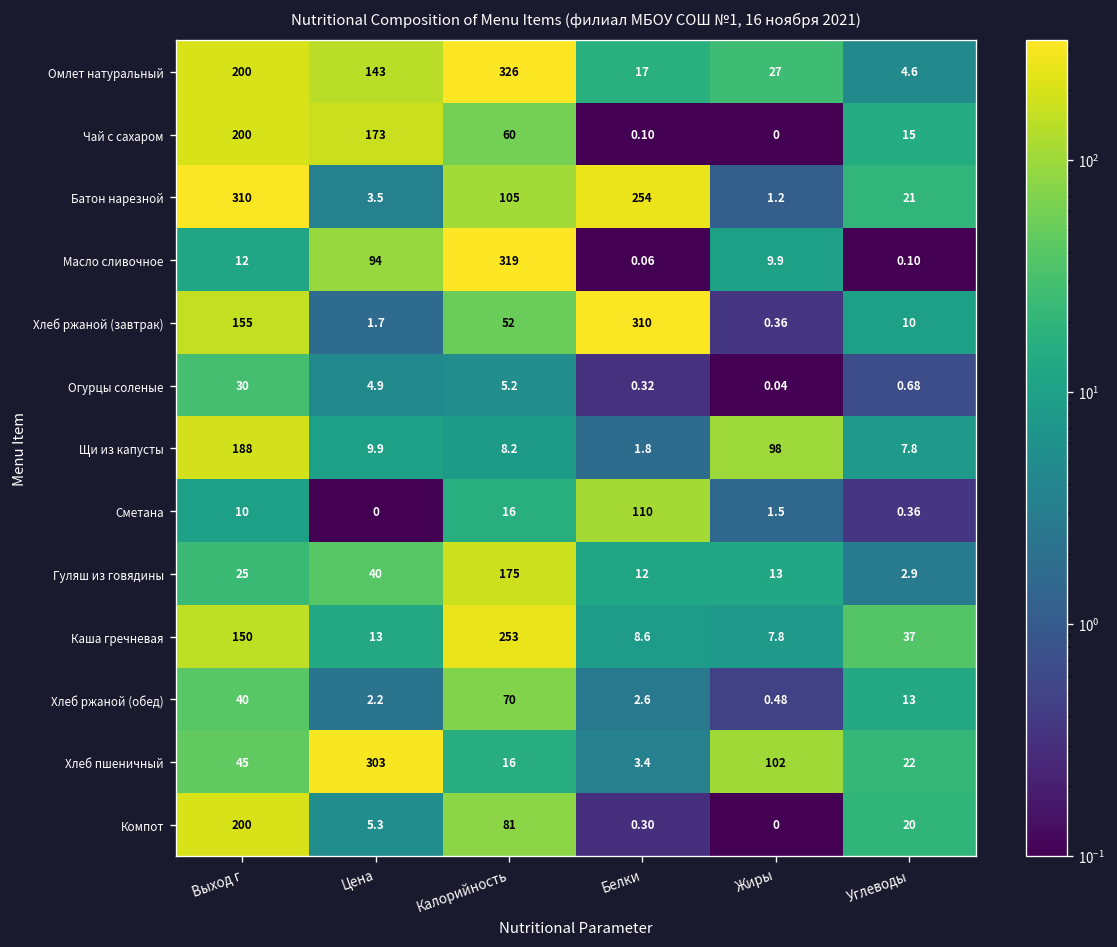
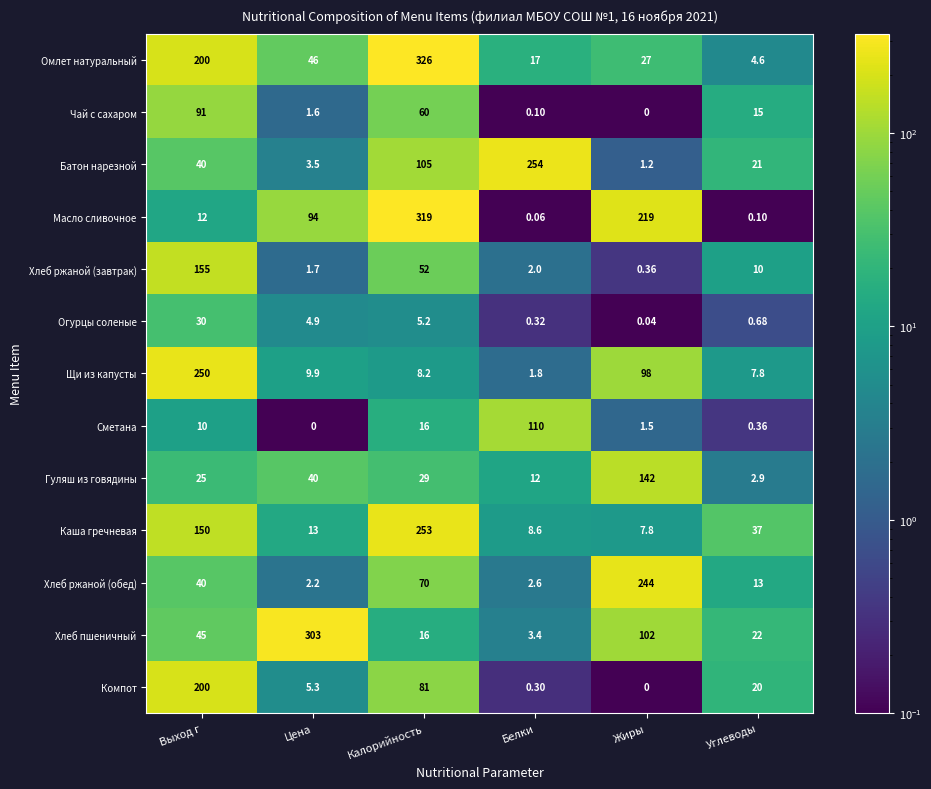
Омлет натуральный, Цена: 143 -> 46
Чай с сахаром, Выход г: 200 -> 91
Чай с сахаром, Цена: 173 -> 1.6
Батон нарезной, Выход г: 310 -> 40
Масло сливочное, Жиры: 9.9 -> 219
Хлеб ржаной (завтрак), Белки: 310 -> 2.0
Щи из капусты, Выход г: 188 -> 250
Гуляш из говядины, Калорийность: 175 -> 29
Гуляш из говядины, Жиры: 13 -> 142
Хлеб ржаной (обед), Жиры: 0.48 -> 244
